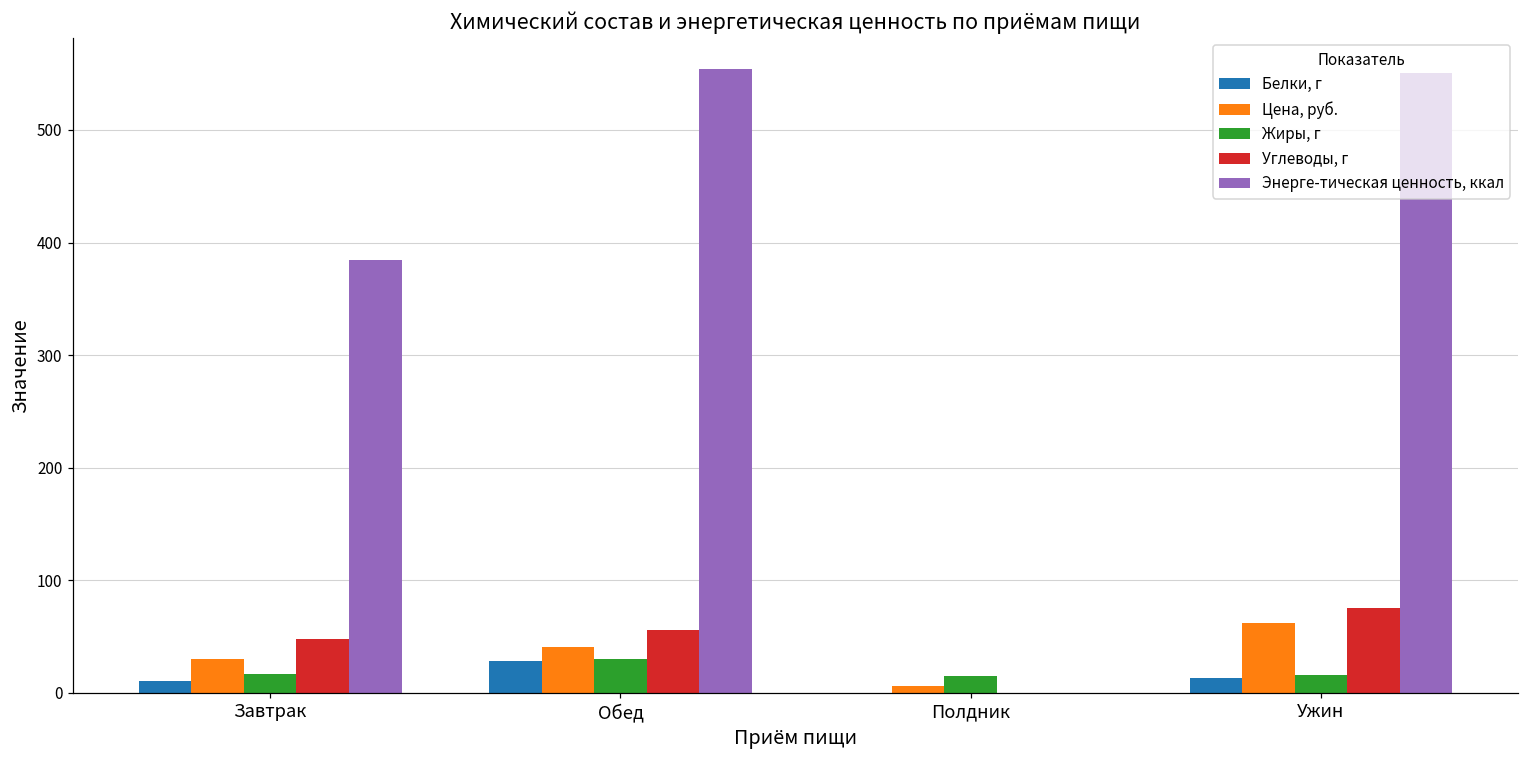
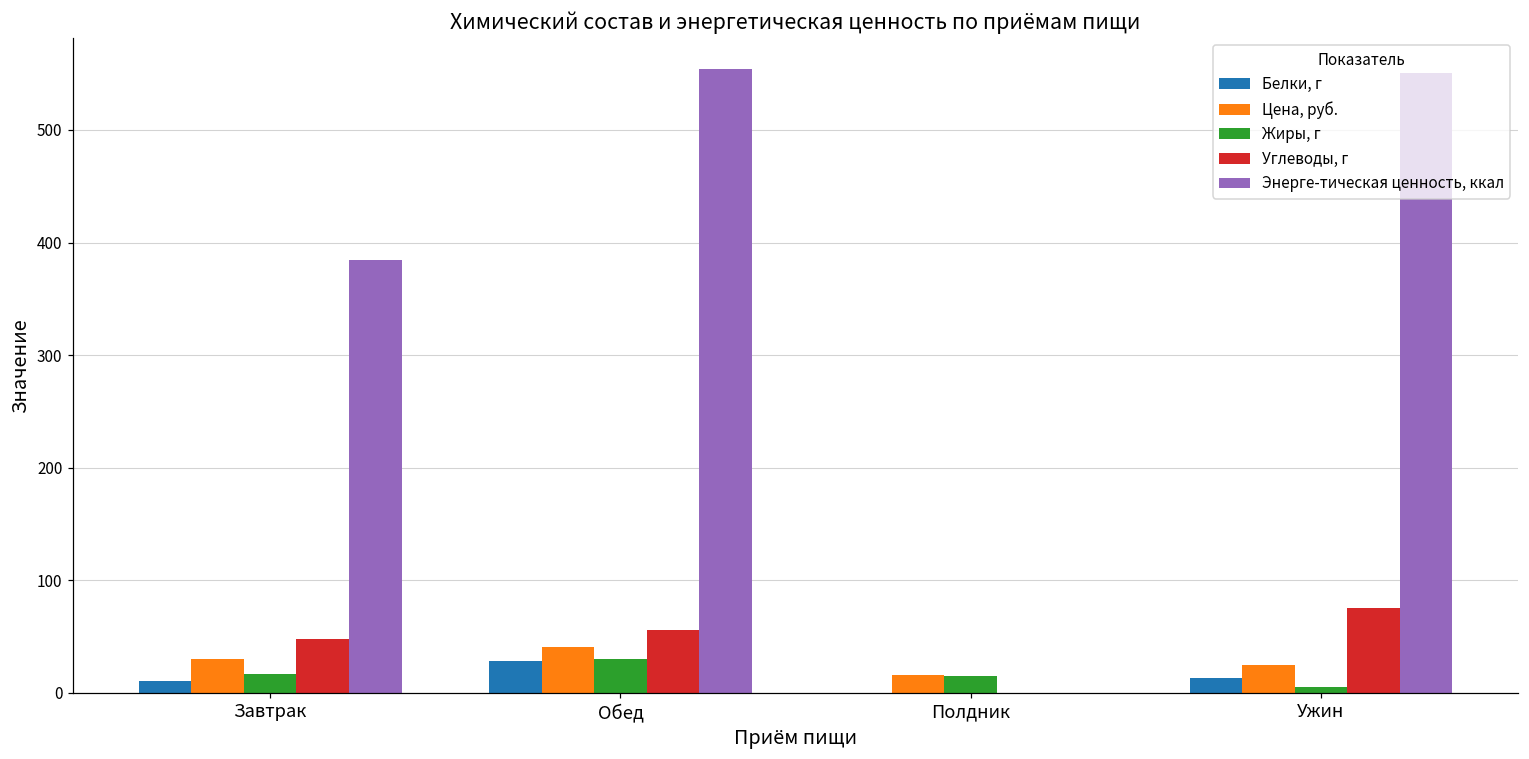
Цена, руб., Полдник: 6 -> 16
Цена, руб., Ужин: 62 -> 25
Жиры, г, Ужин: 16 -> 5
